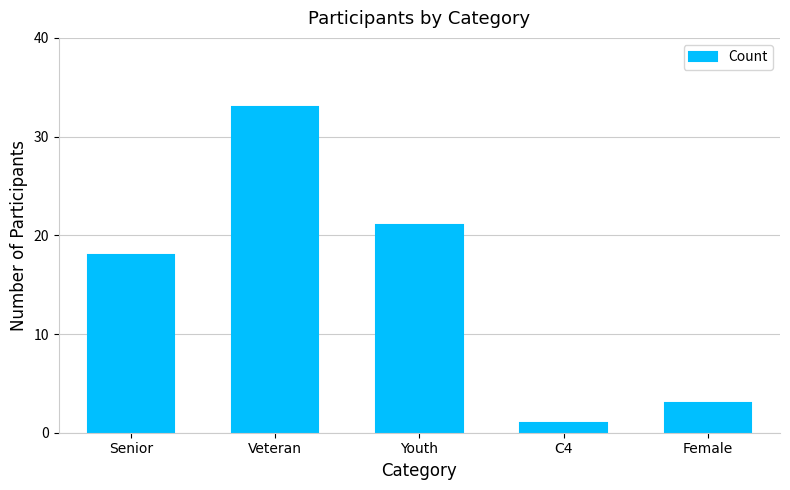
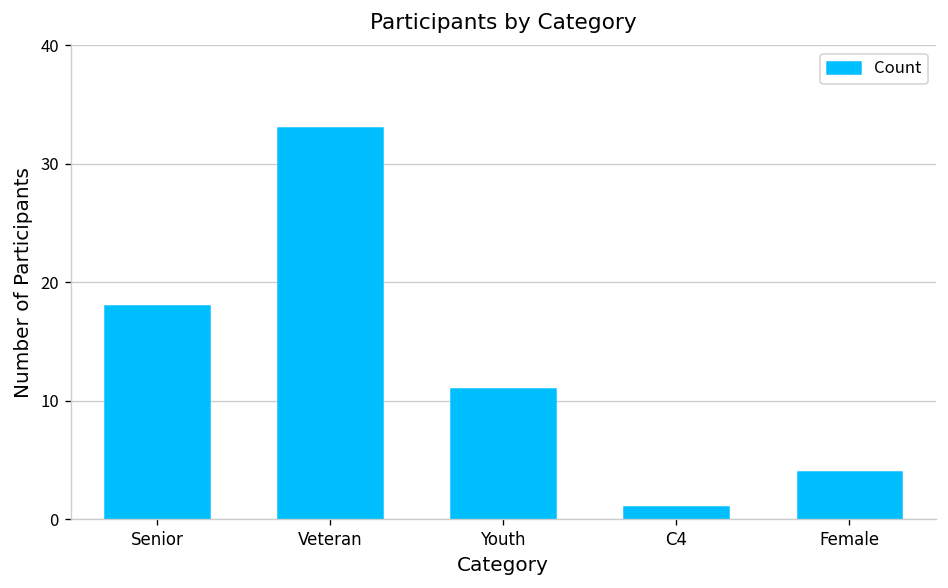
Youth: 21 -> 11
Female: 3 -> 4
